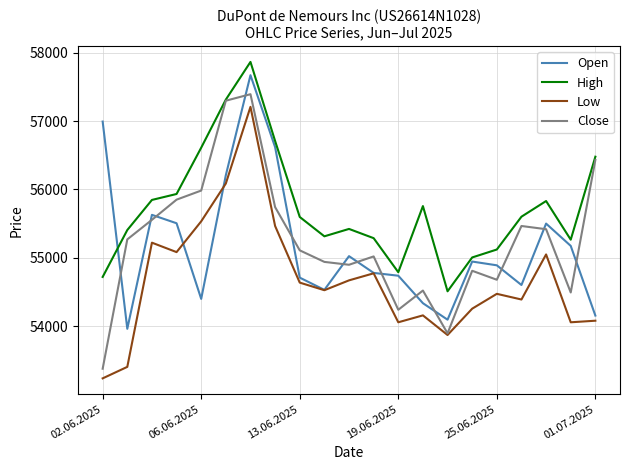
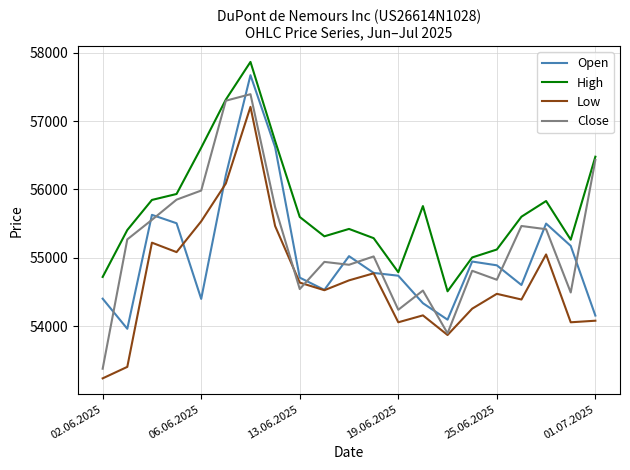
Open, 02.06.2025: 57000 -> 54400
Close, 13.06.2025: 55100 -> 54500
